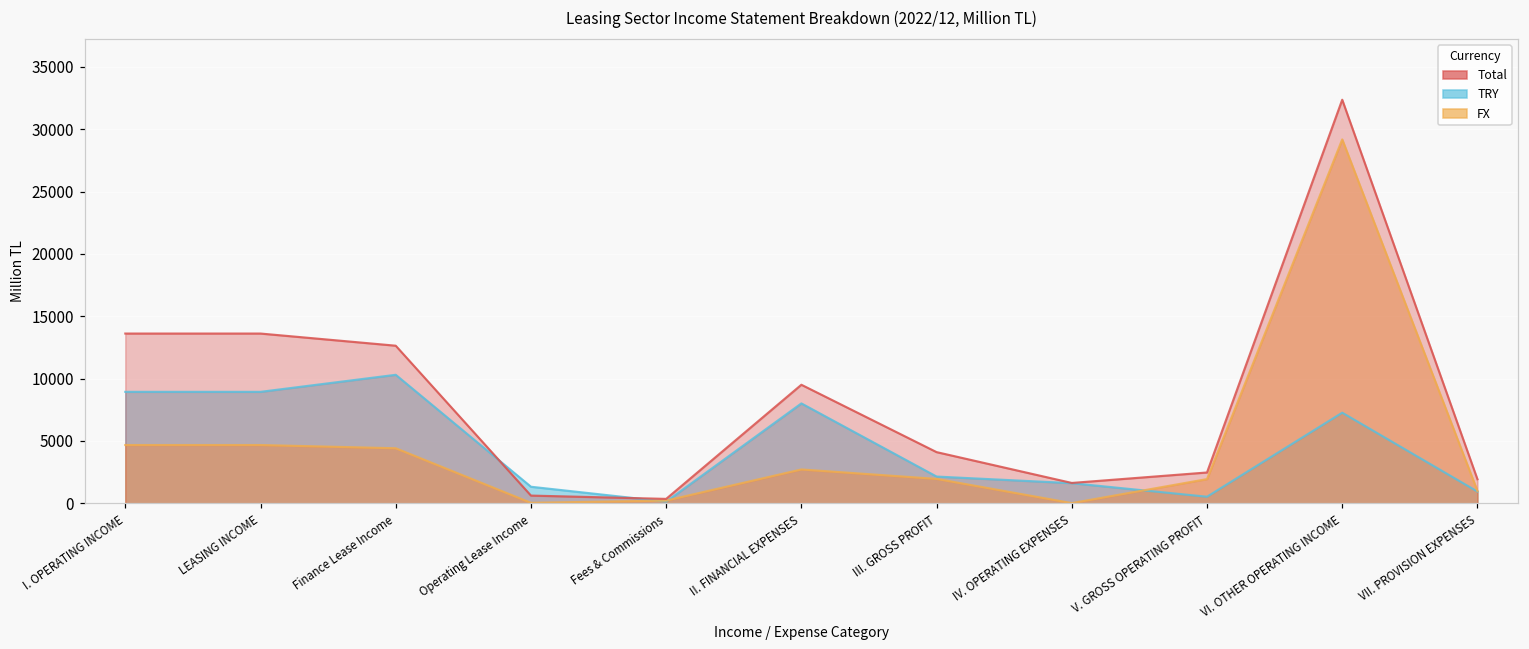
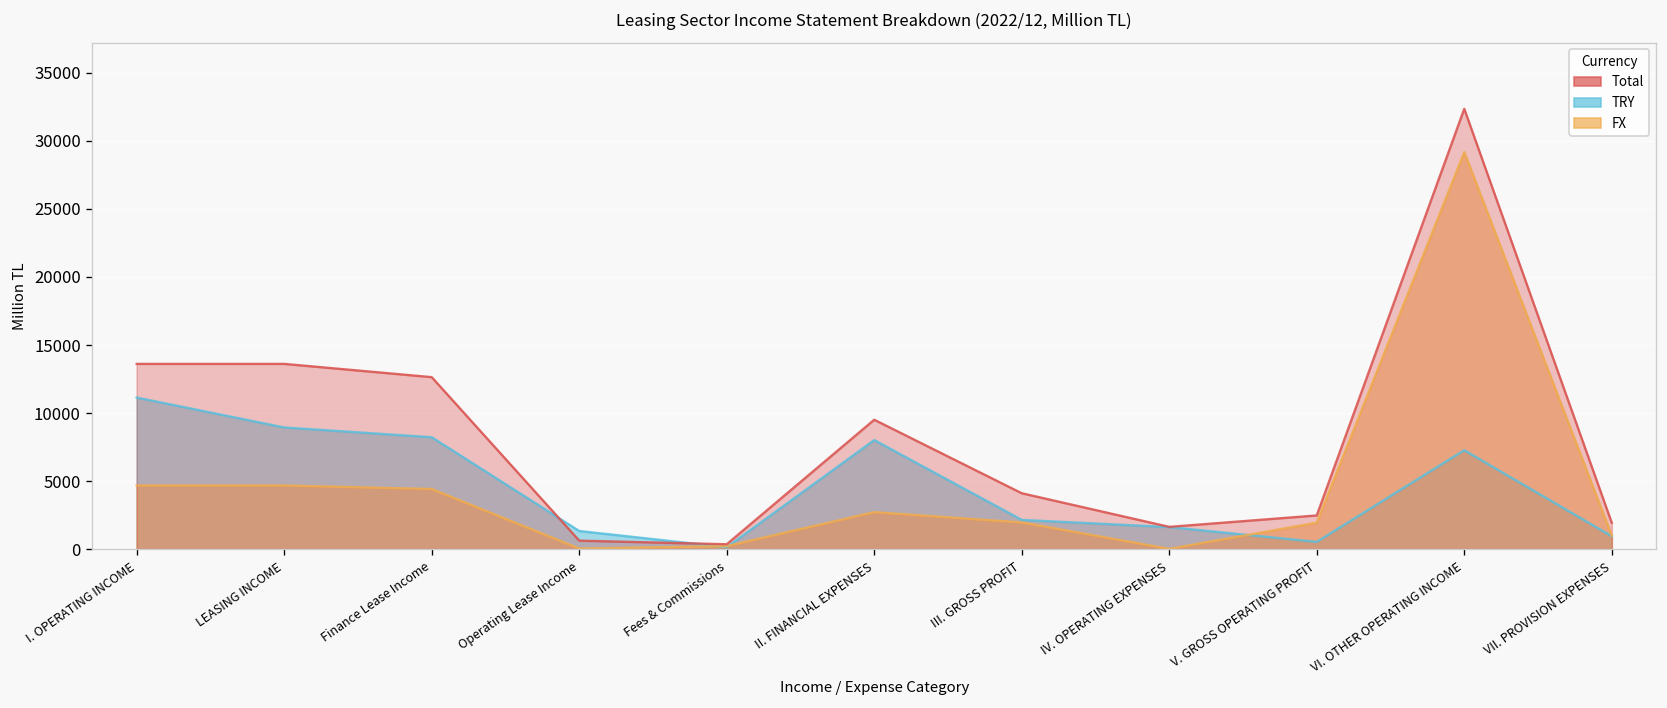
TRY, I. OPERATING INCOME: 8900 -> 11100
TRY, Finance Lease Income: 10300 -> 8200
